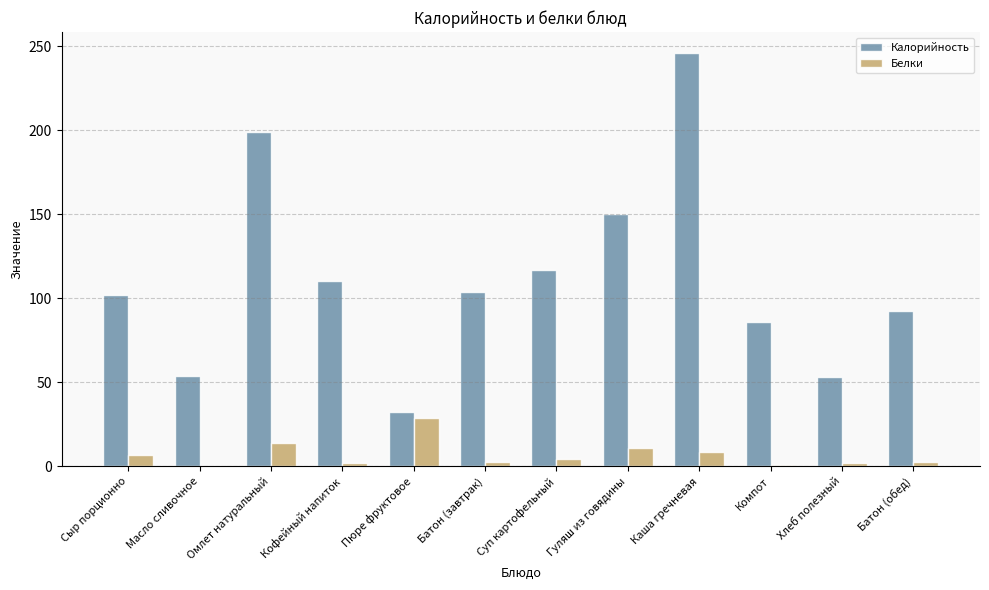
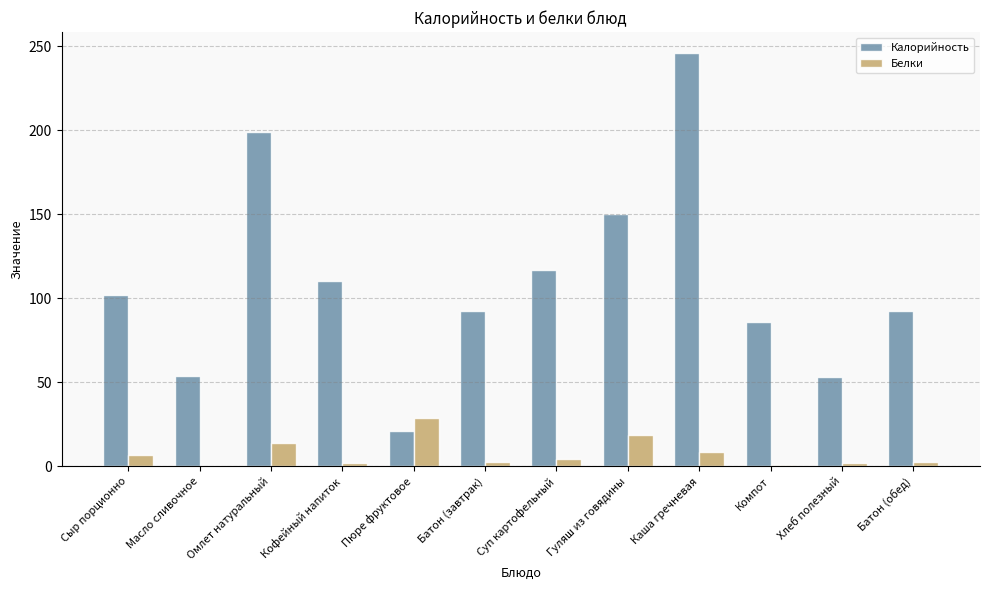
Калорийность, Пюре фруктовое: 32 -> 21
Калорийность, Батон (завтрак): 104 -> 92
Белки, Гуляш из говядины: 11 -> 19
